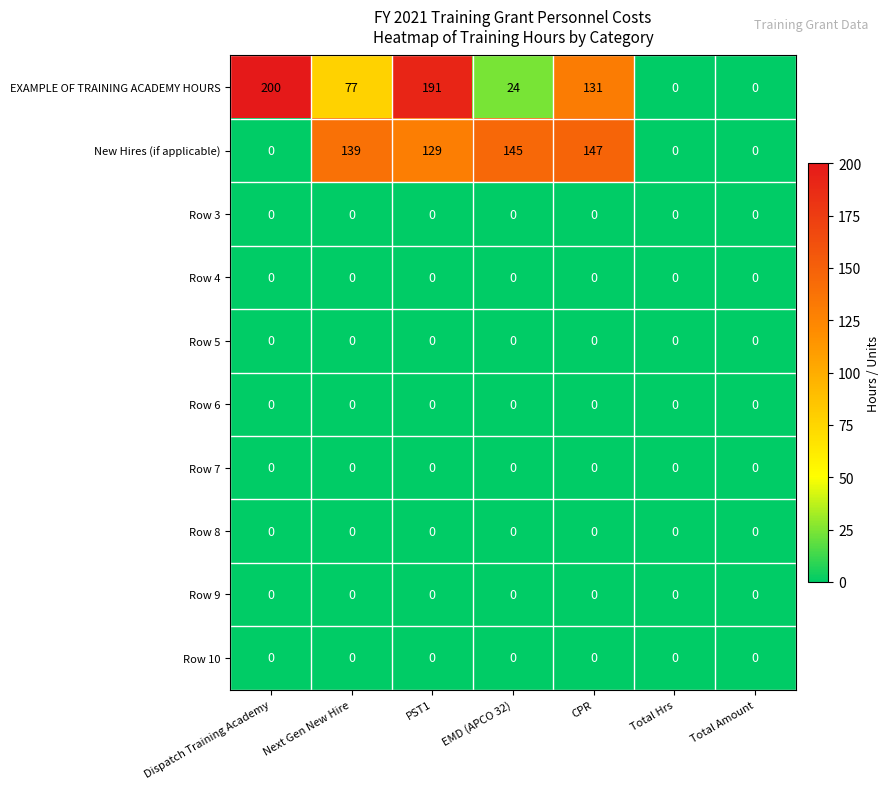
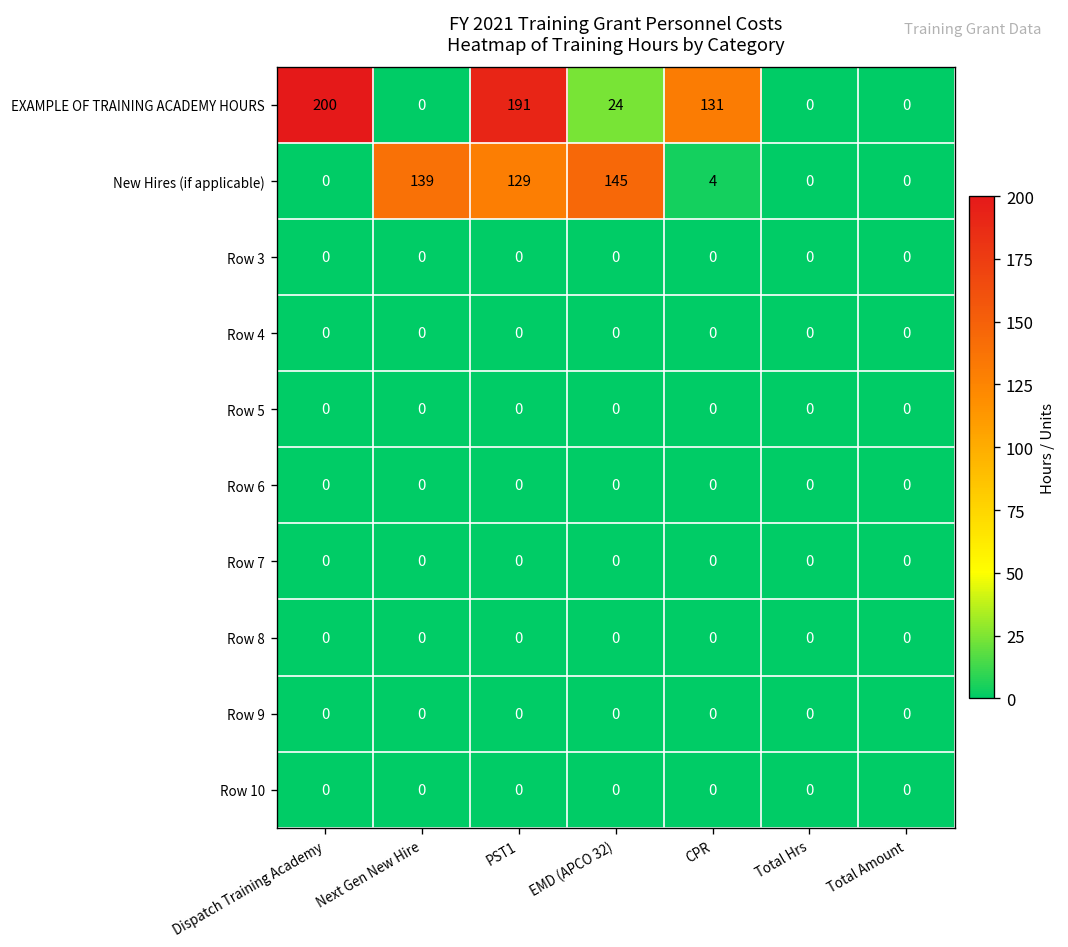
EXAMPLE OF TRAINING ACADEMY HOURS, Next Gen New Hire: 77 -> 0
New Hires (if applicable), CPR: 147 -> 4
